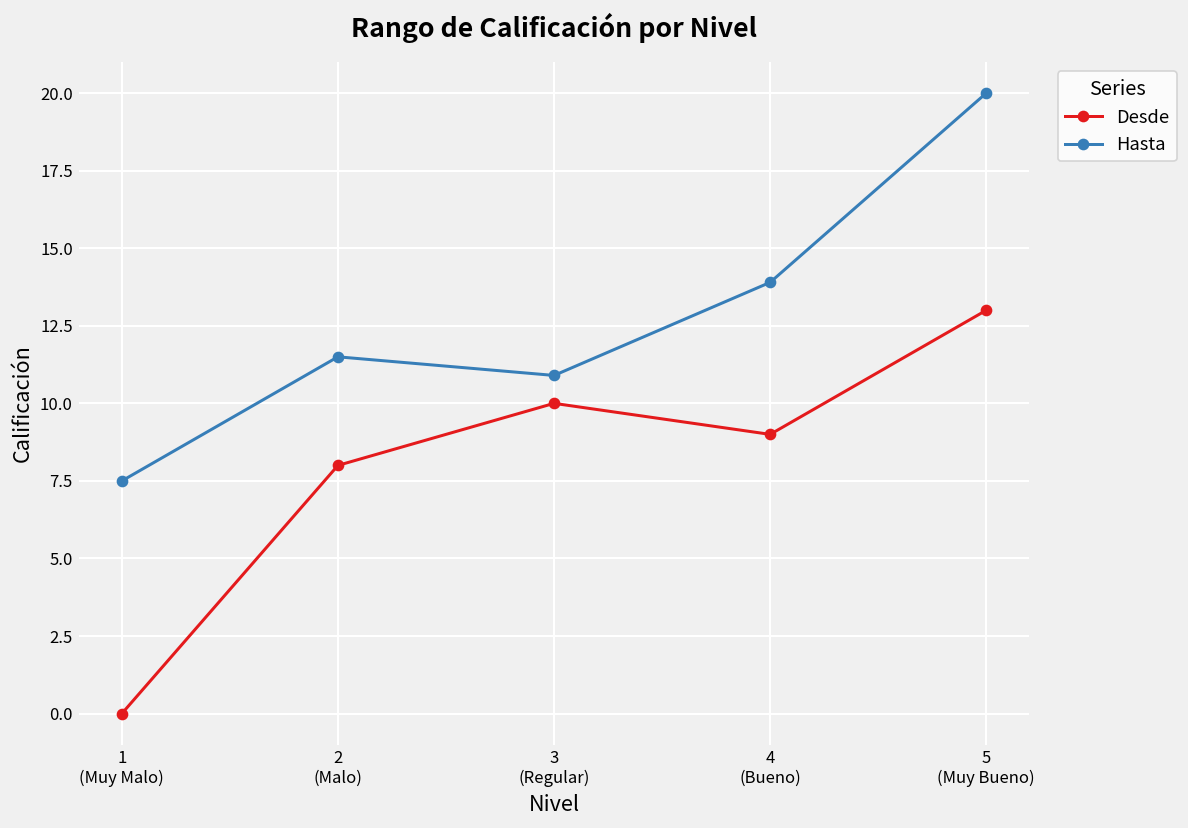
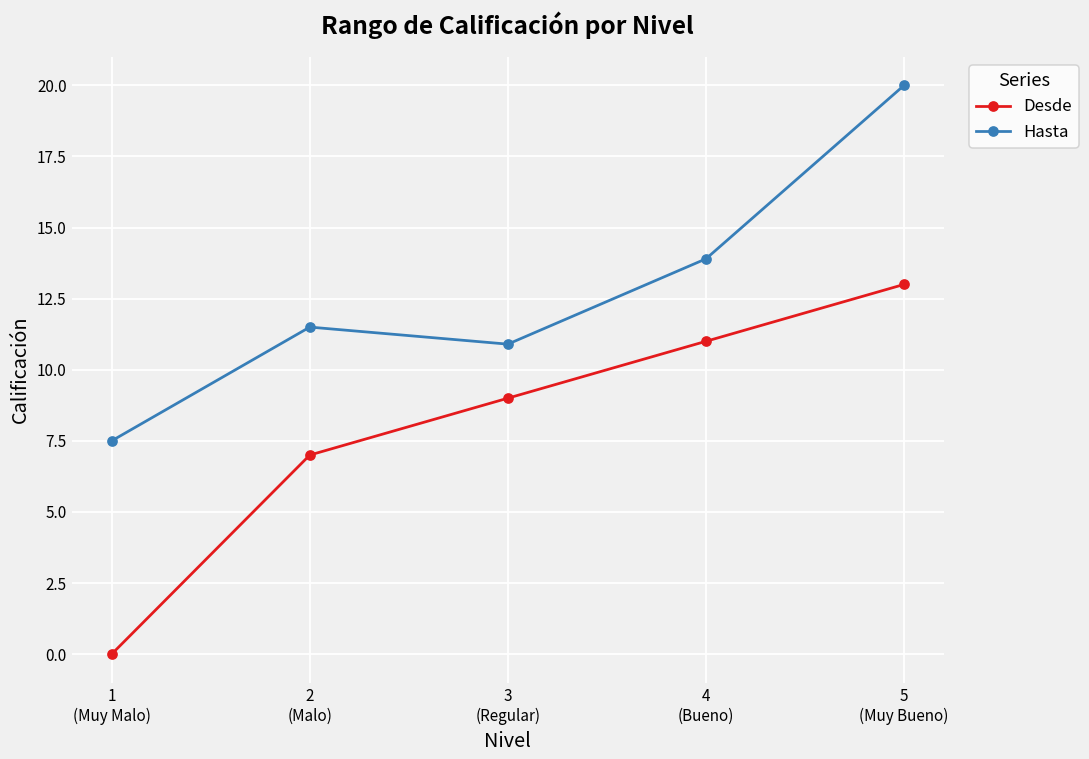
Desde, 2 (Malo): 8 -> 7
Desde, 3 (Regular): 10 -> 9
Desde, 4 (Bueno): 9 -> 11
